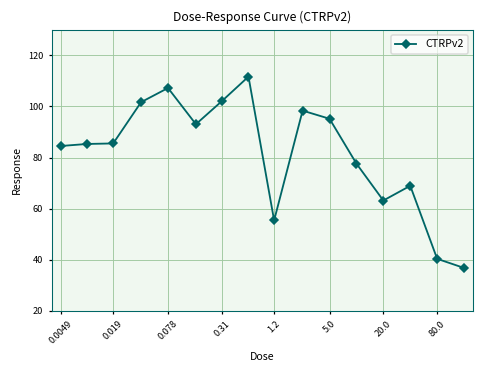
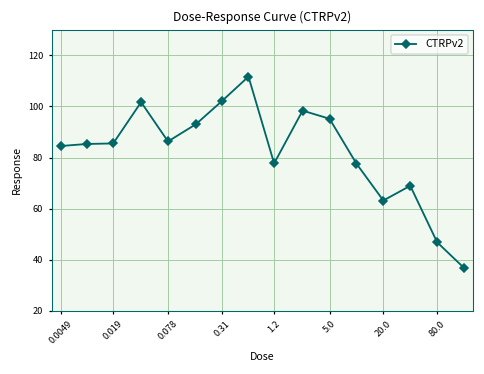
0.078: 107 -> 86
1.2: 55 -> 78
80.0: 40 -> 47
